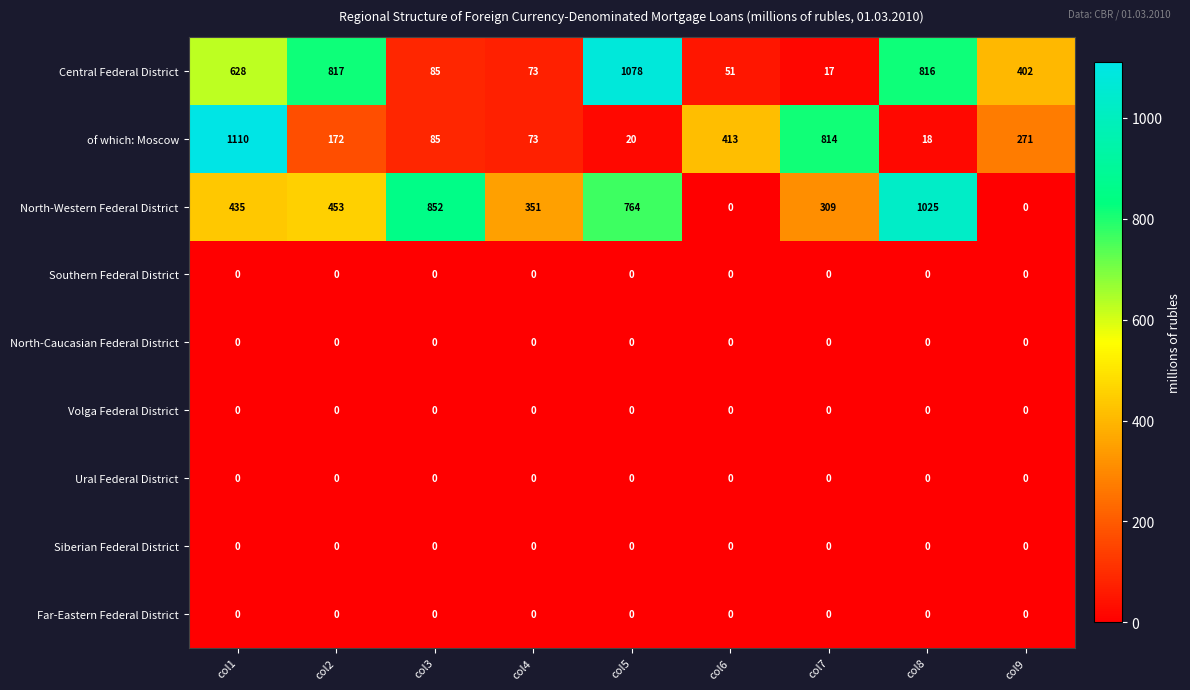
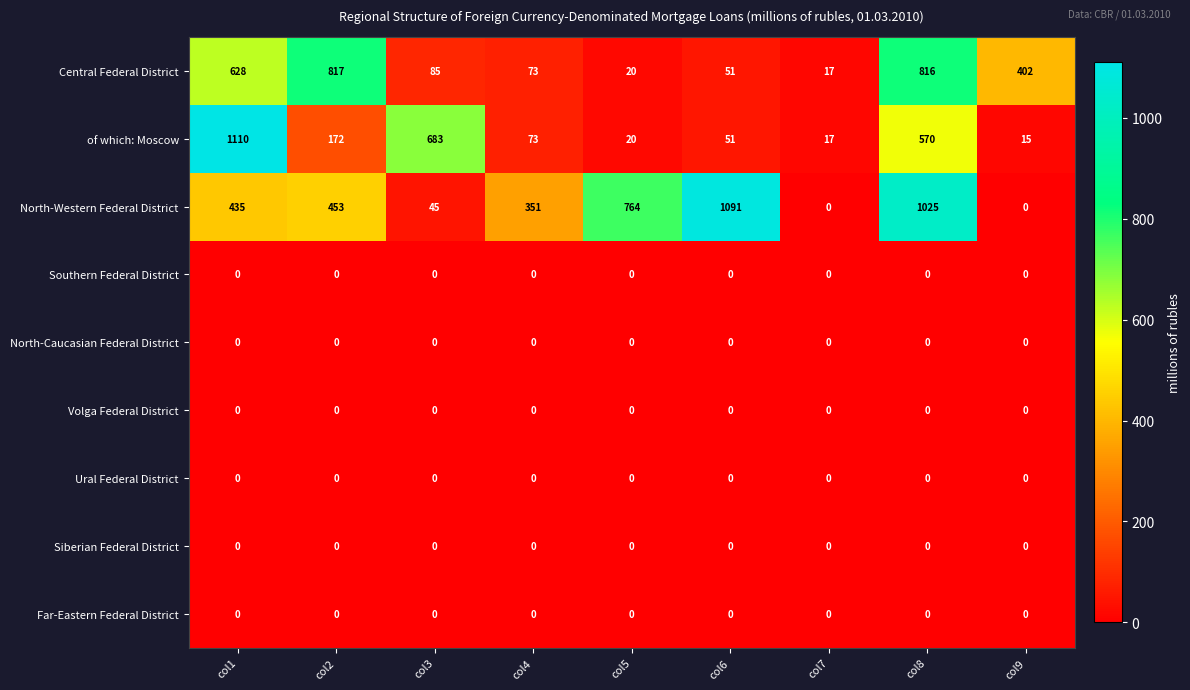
Central Federal District, col5: 1078 -> 20
of which: Moscow, col3: 85 -> 683
of which: Moscow, col6: 413 -> 51
of which: Moscow, col7: 814 -> 17
of which: Moscow, col8: 18 -> 570
of which: Moscow, col9: 271 -> 15
North-Western Federal District, col3: 852 -> 45
North-Western Federal District, col6: 0 -> 1091
North-Western Federal District, col7: 309 -> 0
